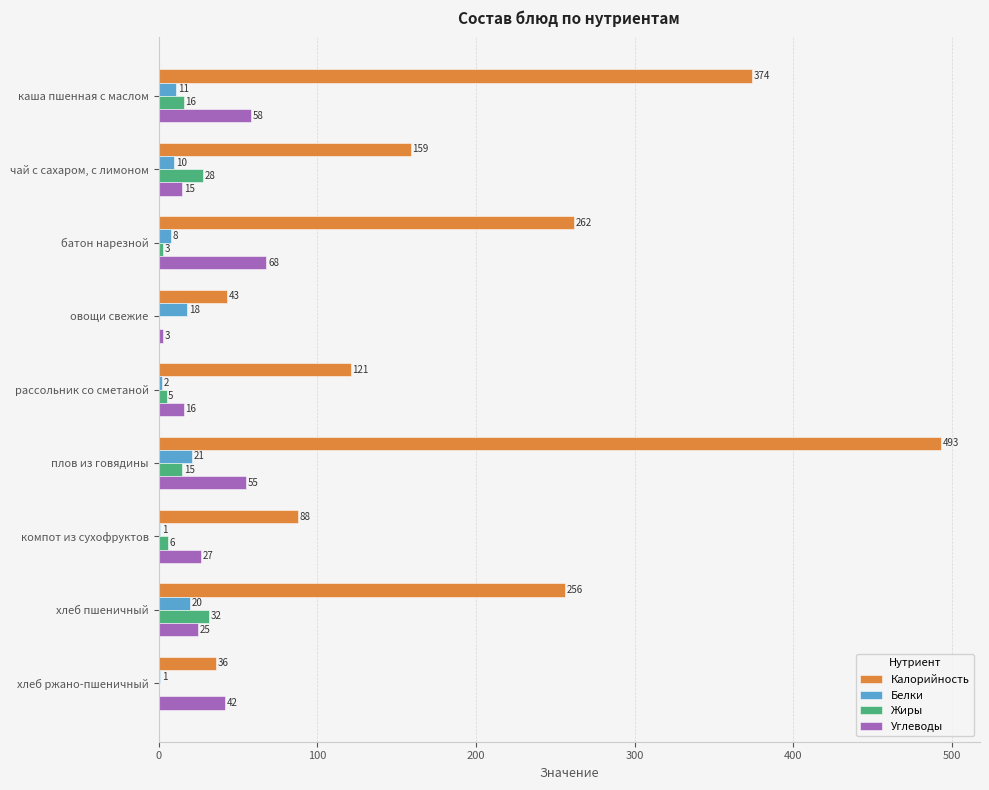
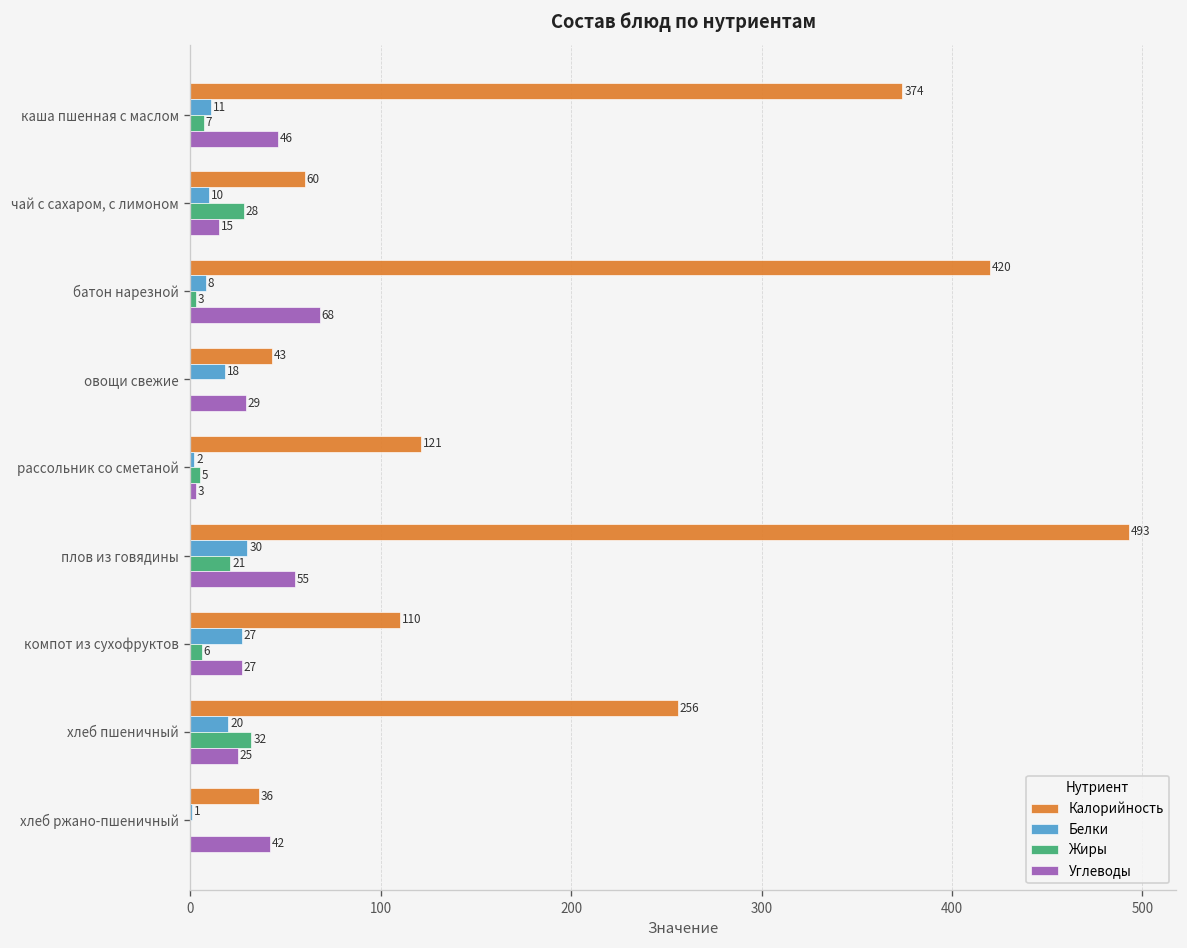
Жиры, каша пшенная с маслом: 16 -> 7
Углеводы, каша пшенная с маслом: 58 -> 46
Калорийность, чай с сахаром, с лимоном: 159 -> 60
Калорийность, батон нарезной: 262 -> 420
Углеводы, овощи свежие: 3 -> 29
Углеводы, рассольник со сметаной: 16 -> 3
Белки, плов из говядины: 21 -> 30
Жиры, плов из говядины: 15 -> 21
Калорийность, компот из сухофруктов: 88 -> 110
Белки, компот из сухофруктов: 1 -> 27
